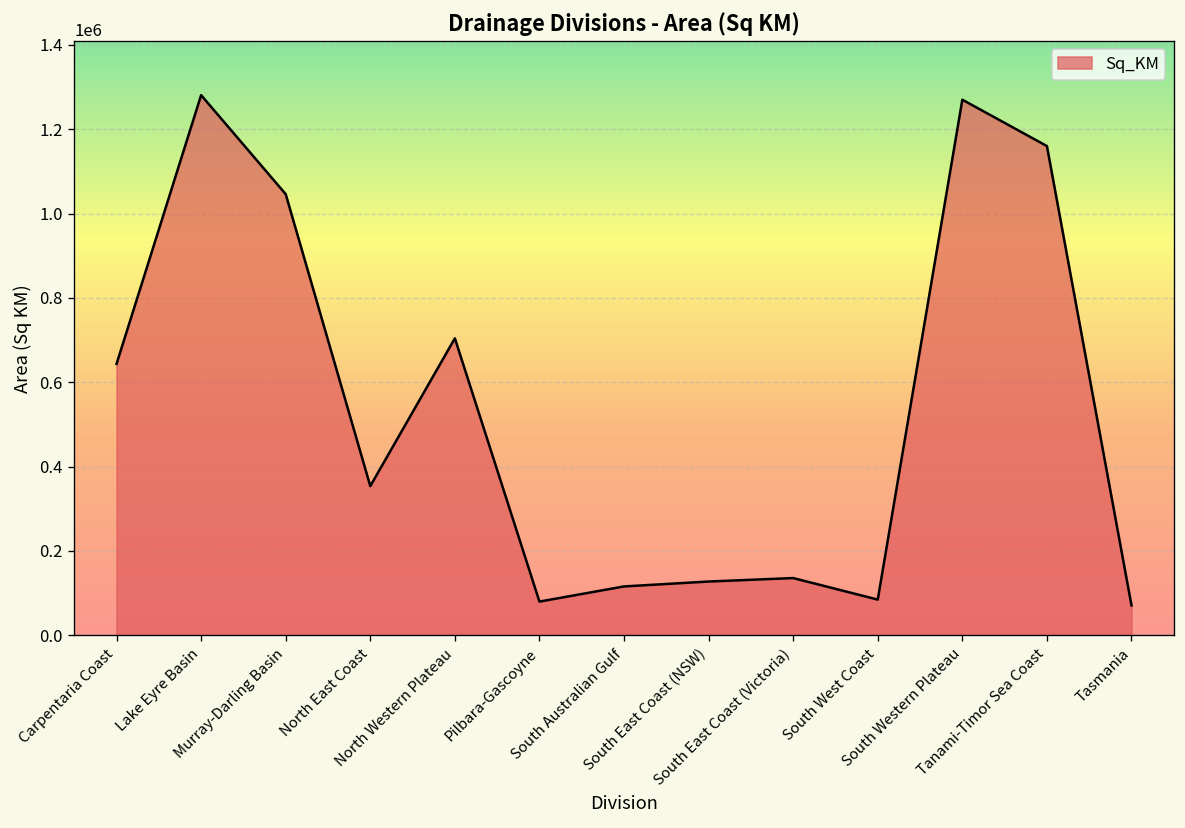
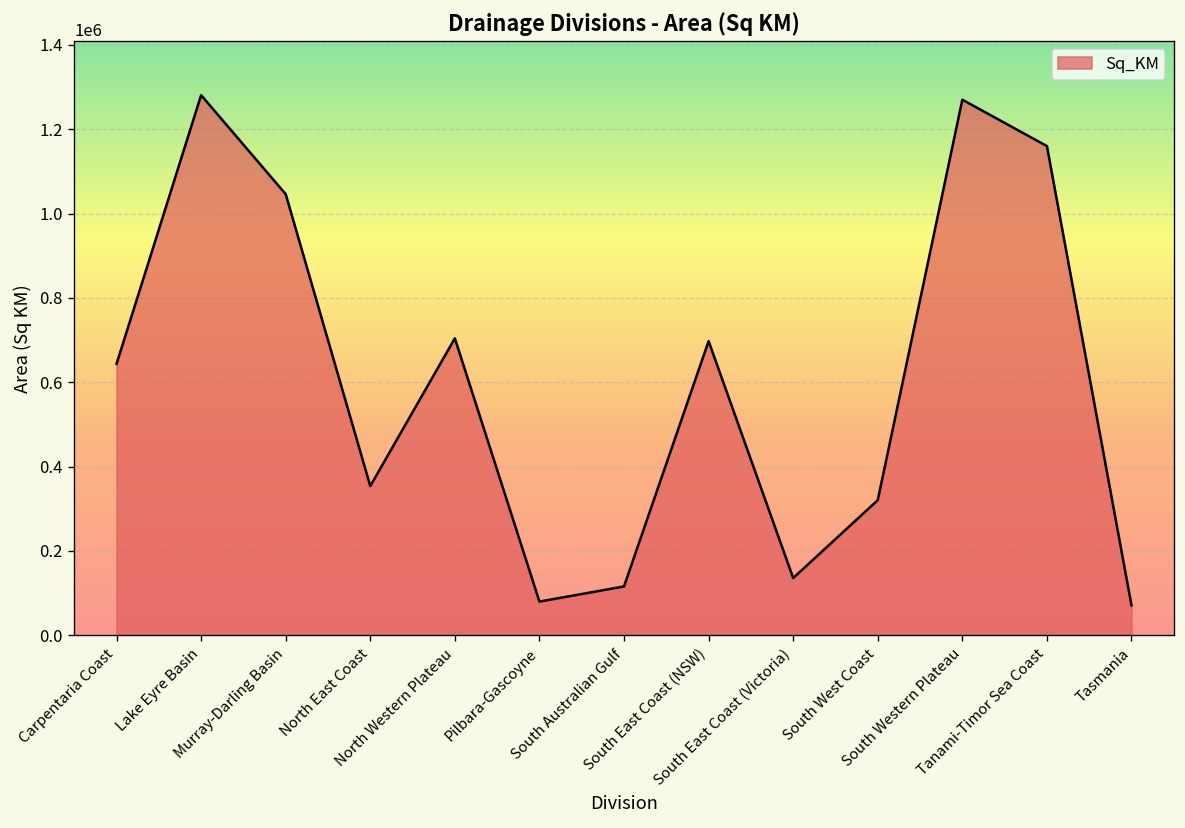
South East Coast (NSW): 130000 -> 700000
South West Coast: 80000 -> 320000
